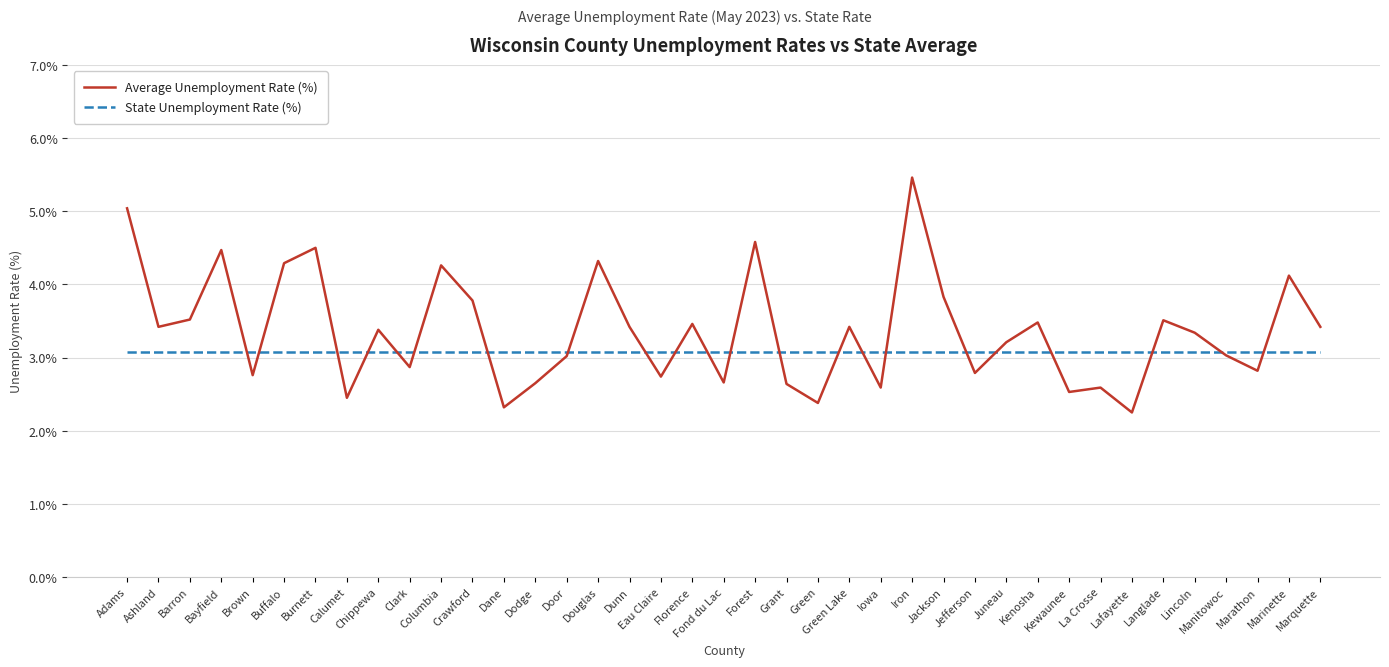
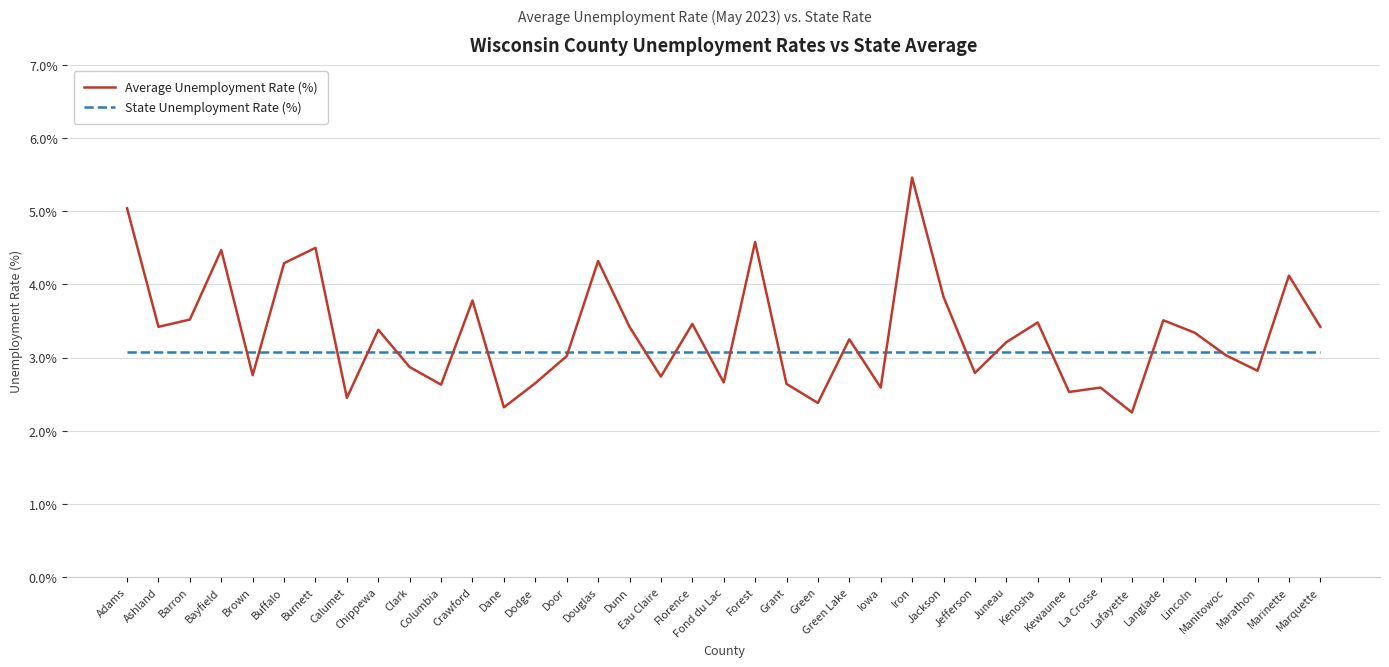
Average Unemployment Rate (%), Columbia: 4.3% -> 2.6%
Average Unemployment Rate (%), Green Lake: 3.4% -> 3.3%
